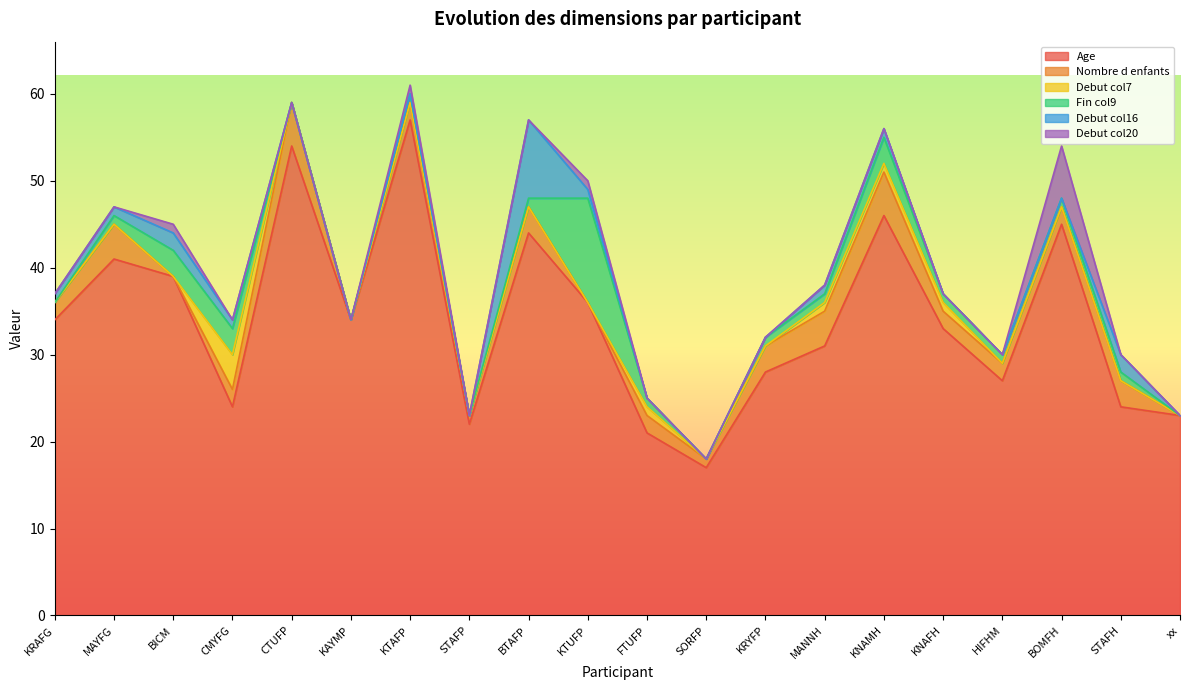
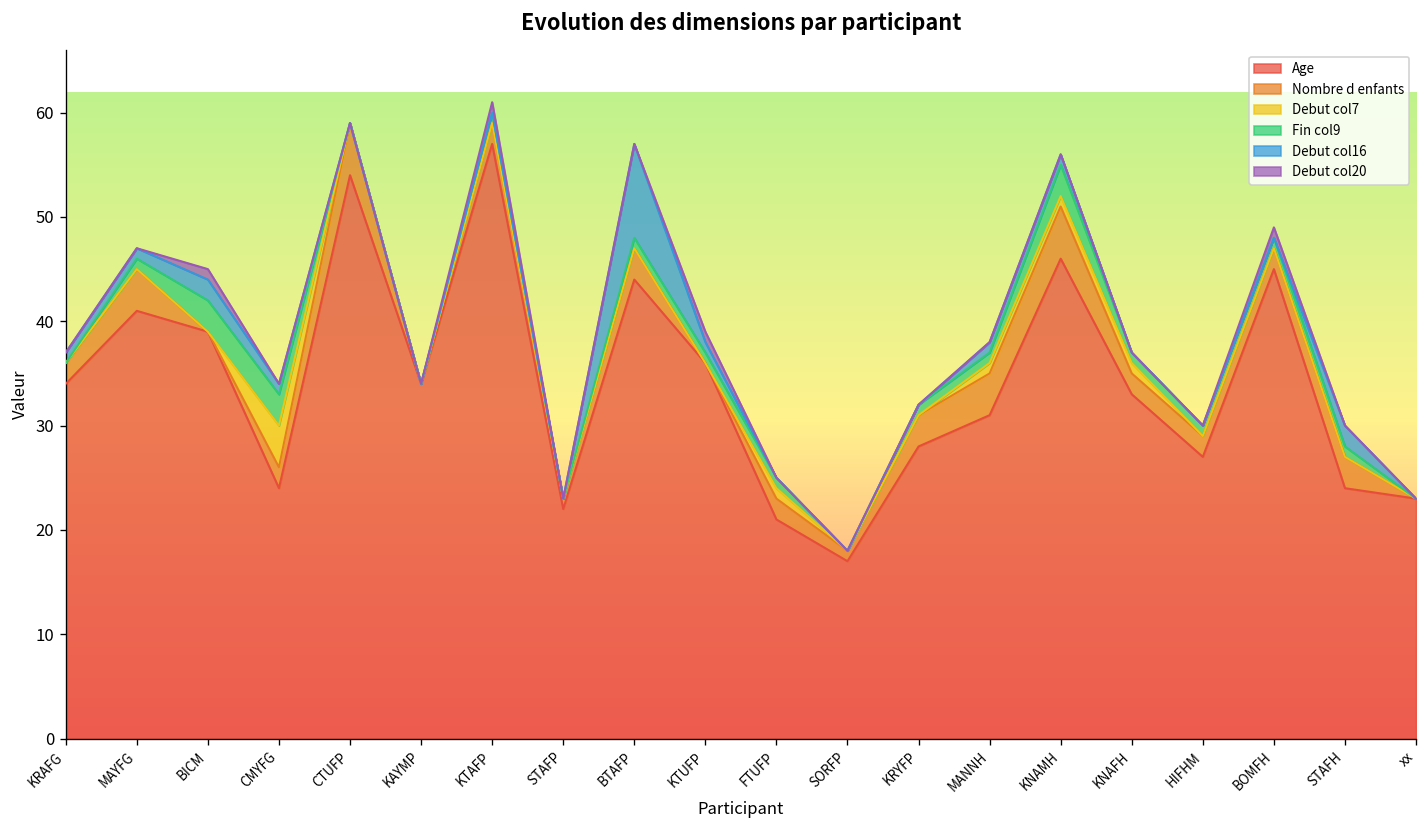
Fin col9, KTUFP: 12 -> 1
Debut col20, BOMFH: 6 -> 1
